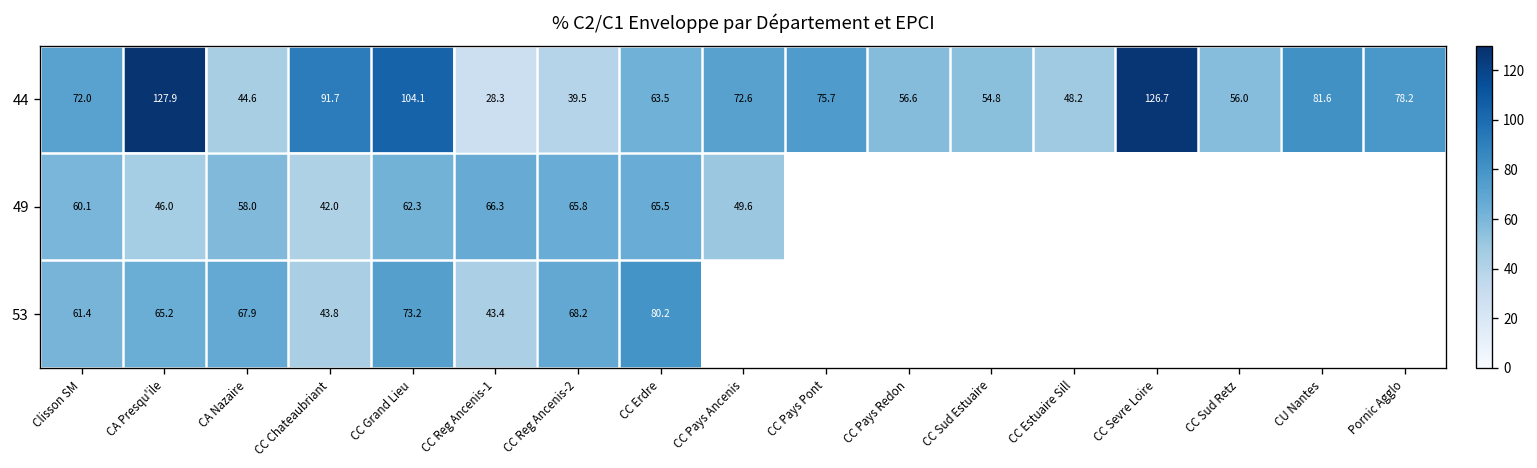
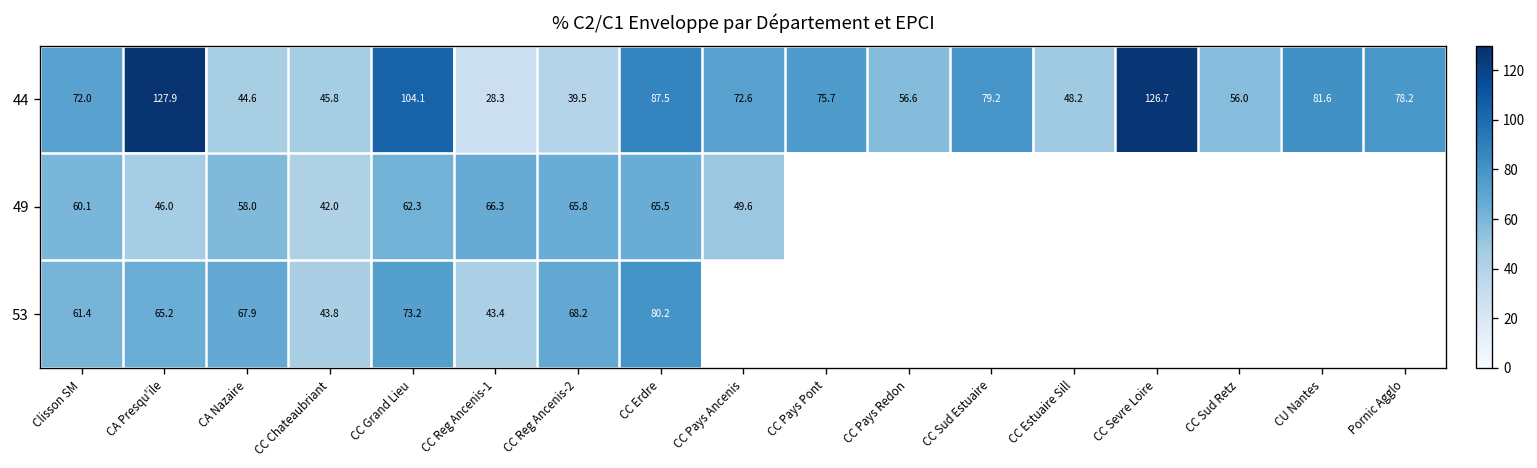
44, CC Chateaubriant: 91.7 -> 45.8
44, CC Erdre: 63.5 -> 87.5
44, CC Sud Estuaire: 54.8 -> 79.2
